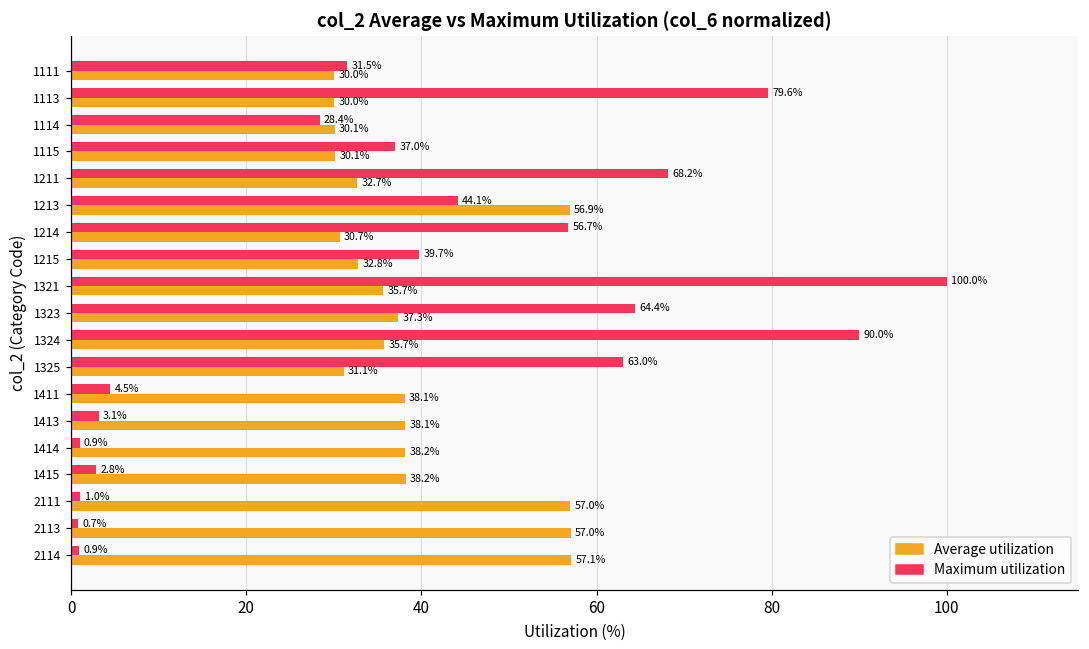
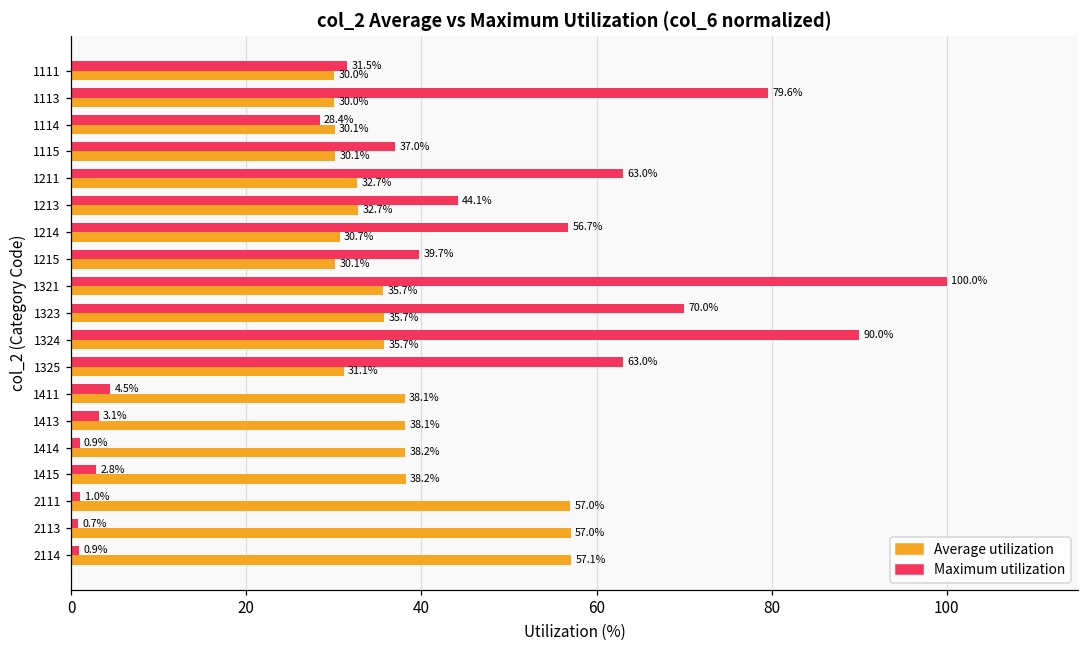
Maximum utilization, 1211: 68.2% -> 63.0%
Average utilization, 1213: 56.9% -> 32.7%
Average utilization, 1215: 32.8% -> 30.1%
Maximum utilization, 1323: 64.4% -> 70.0%
Average utilization, 1323: 37.3% -> 35.7%
